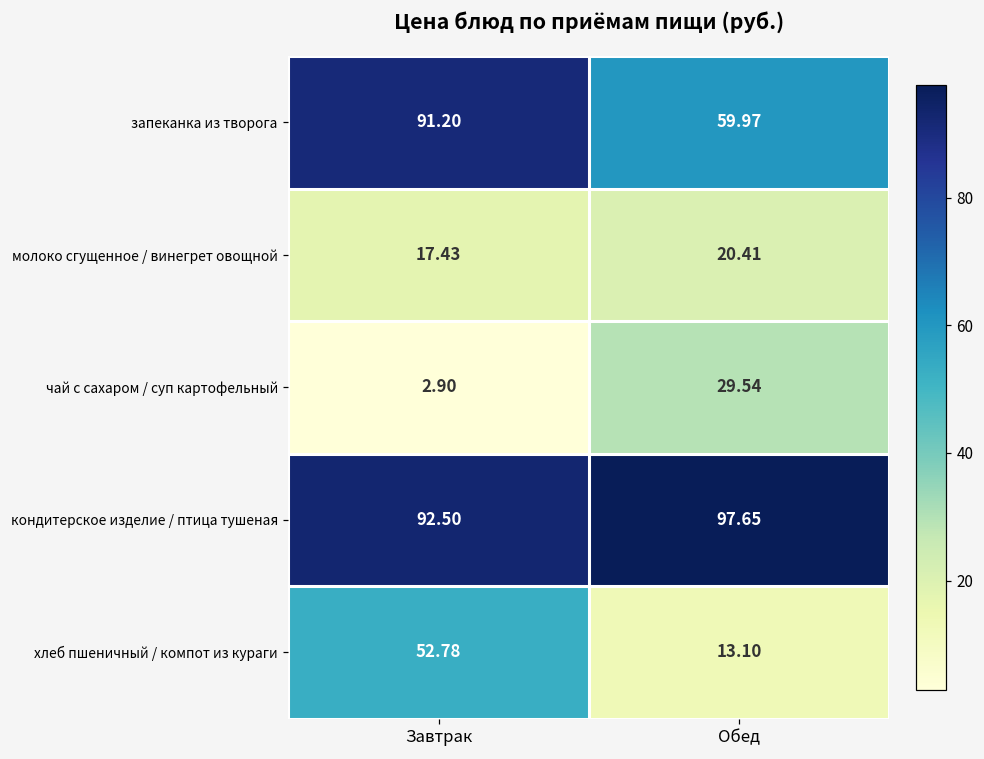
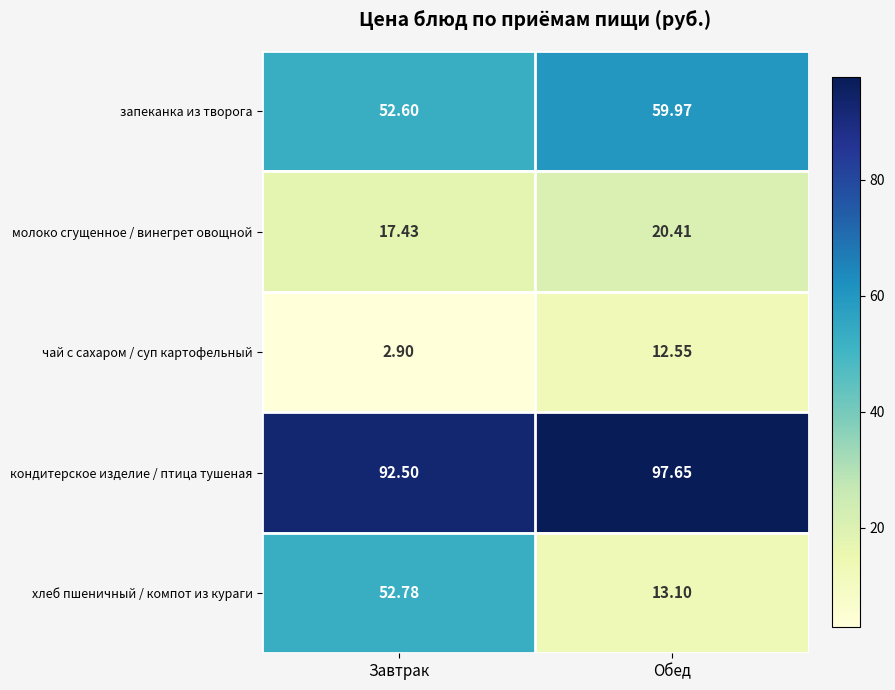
запеканка из творога, Завтрак: 91.20 -> 52.60
чай с сахаром / суп картофельный, Обед: 29.54 -> 12.55
